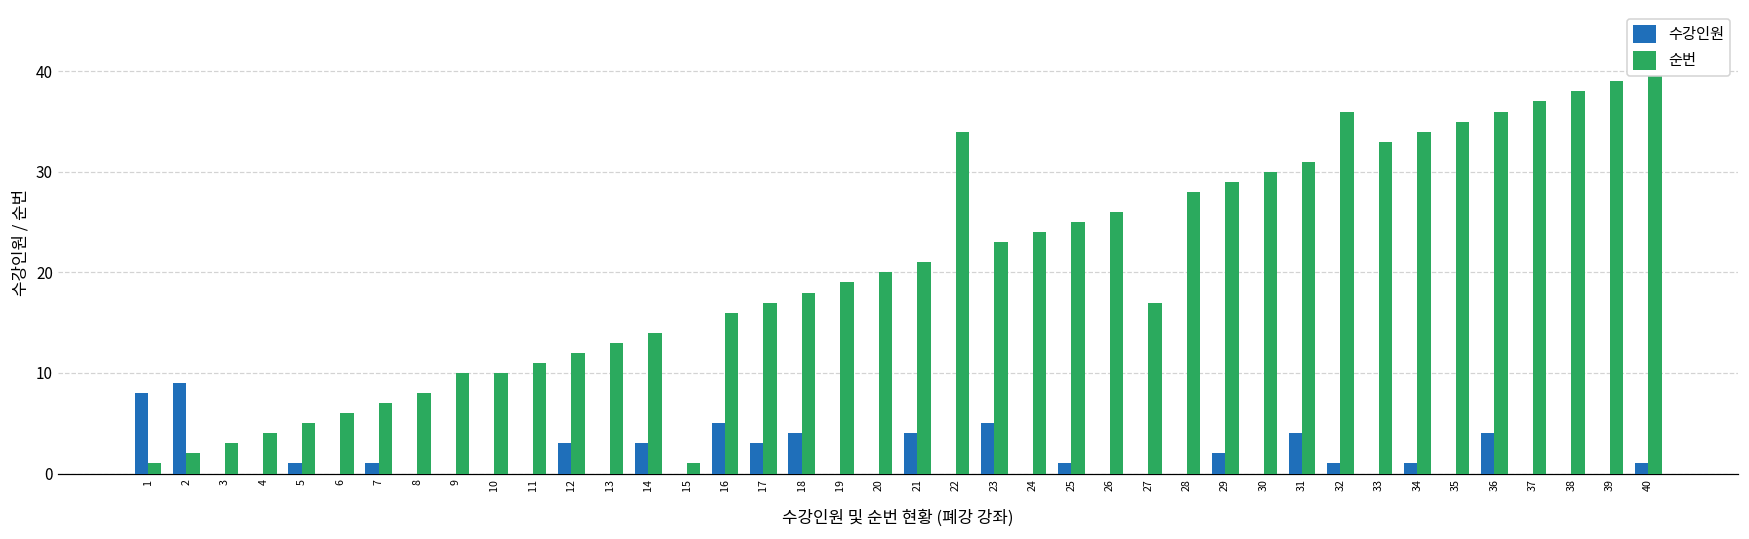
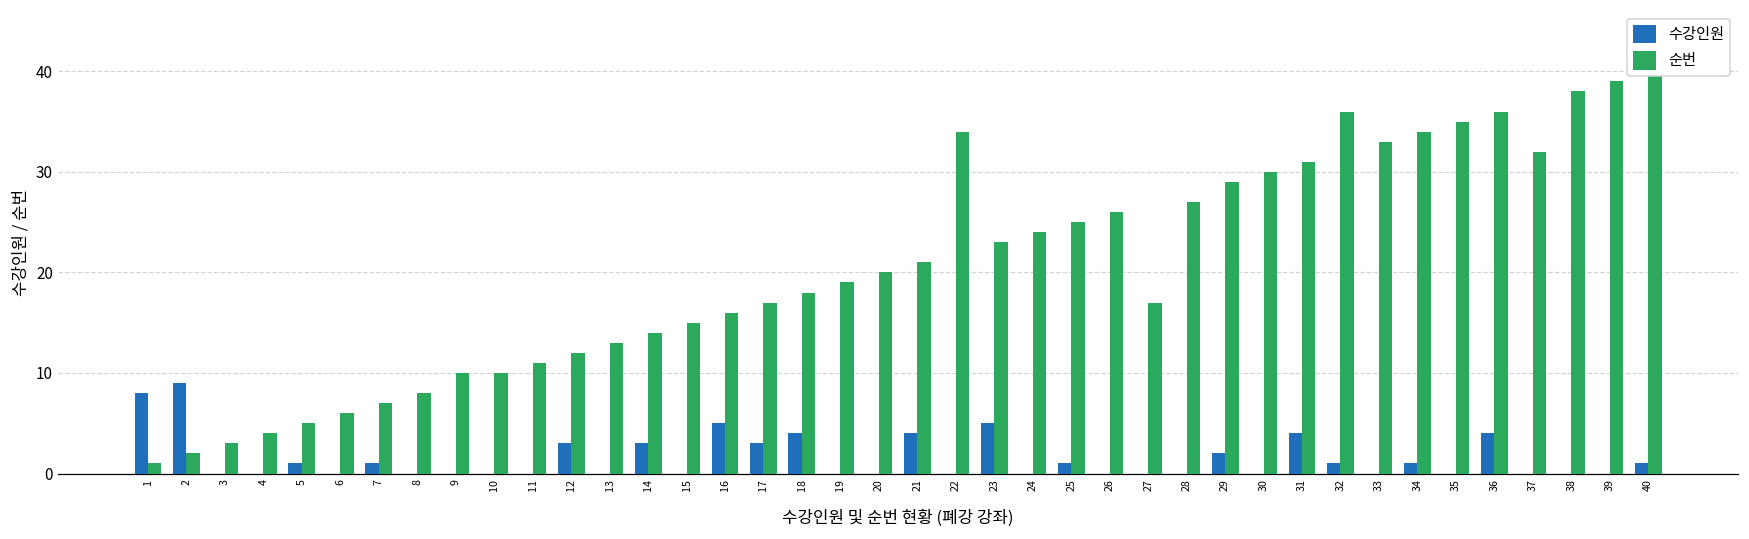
순번, 15: 1 -> 15
순번, 28: 28 -> 27
순번, 37: 37 -> 32
